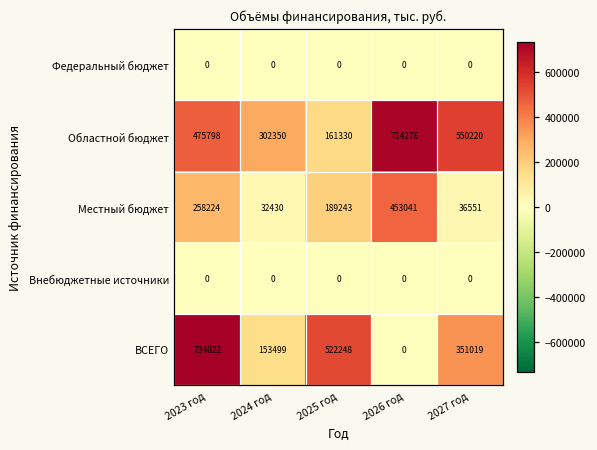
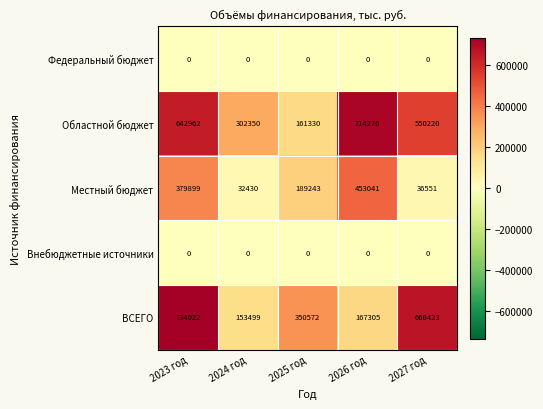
Областной бюджет, 2023 год: 475798 -> 642962
Местный бюджет, 2023 год: 258224 -> 379899
ВСЕГО, 2025 год: 522248 -> 350572
ВСЕГО, 2026 год: 0 -> 167305
ВСЕГО, 2027 год: 351019 -> 668423
